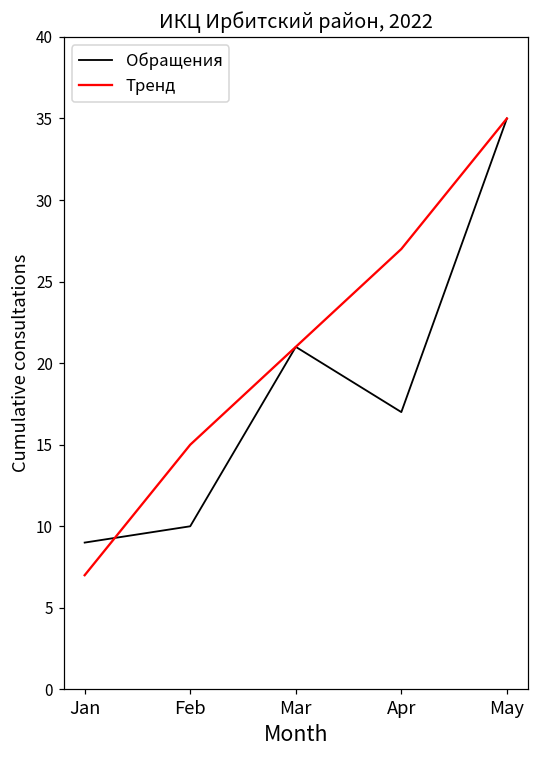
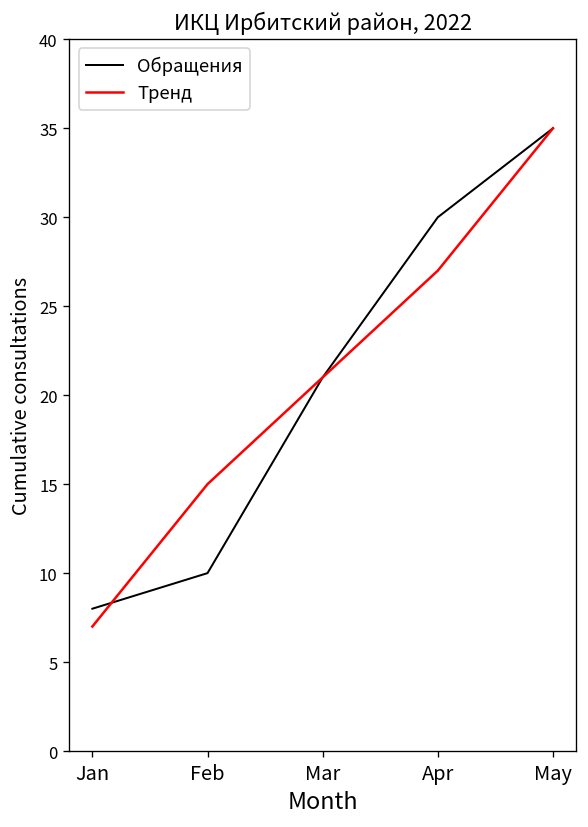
Обращения, Jan: 9 -> 8
Обращения, Apr: 17 -> 30
